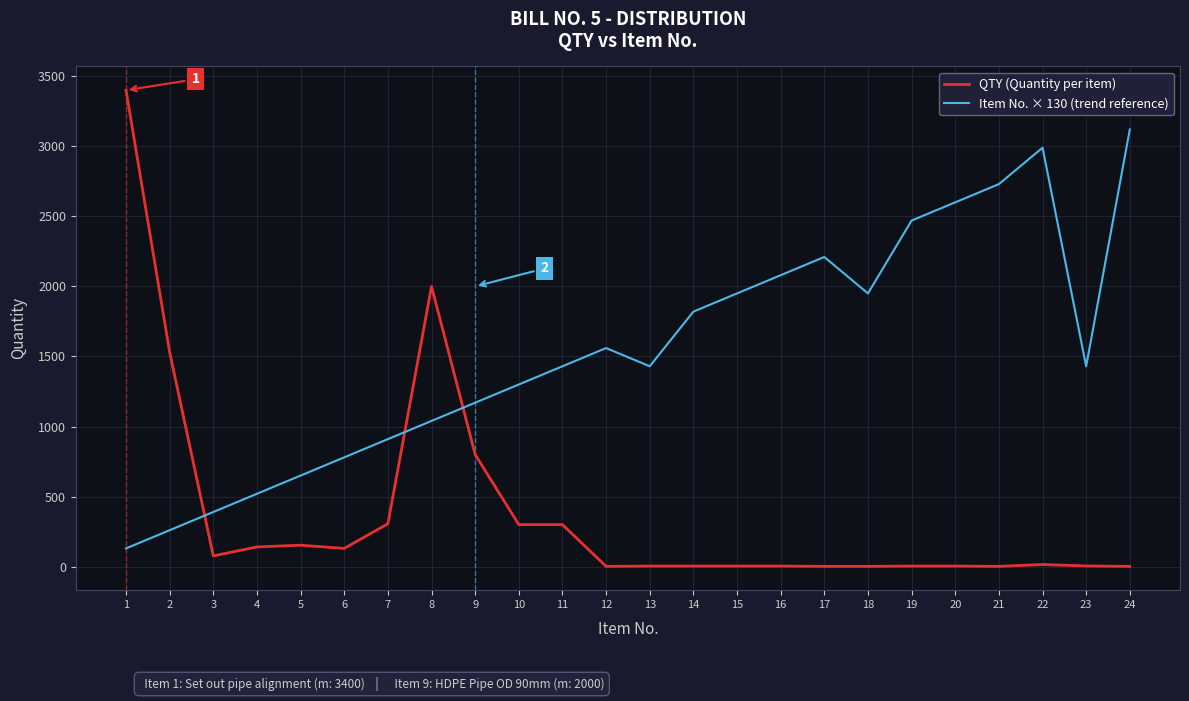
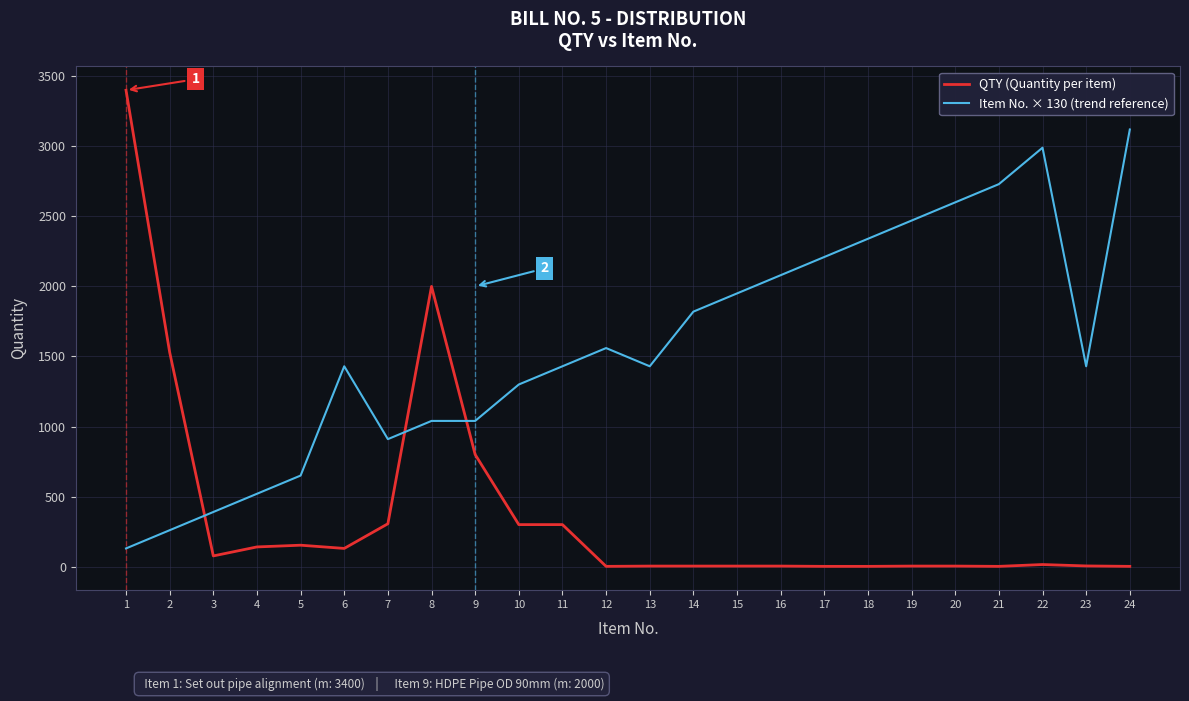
Item No. × 130 (trend reference), 6: 780 -> 1430
Item No. × 130 (trend reference), 9: 1170 -> 1040
Item No. × 130 (trend reference), 18: 1950 -> 2340
